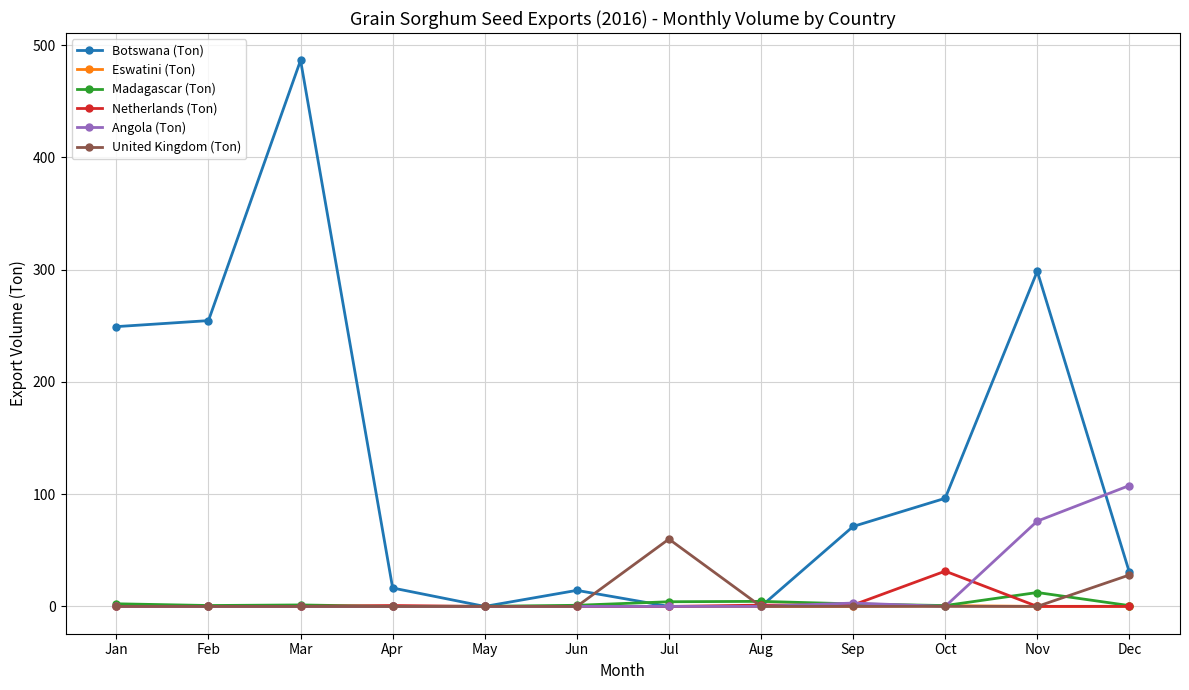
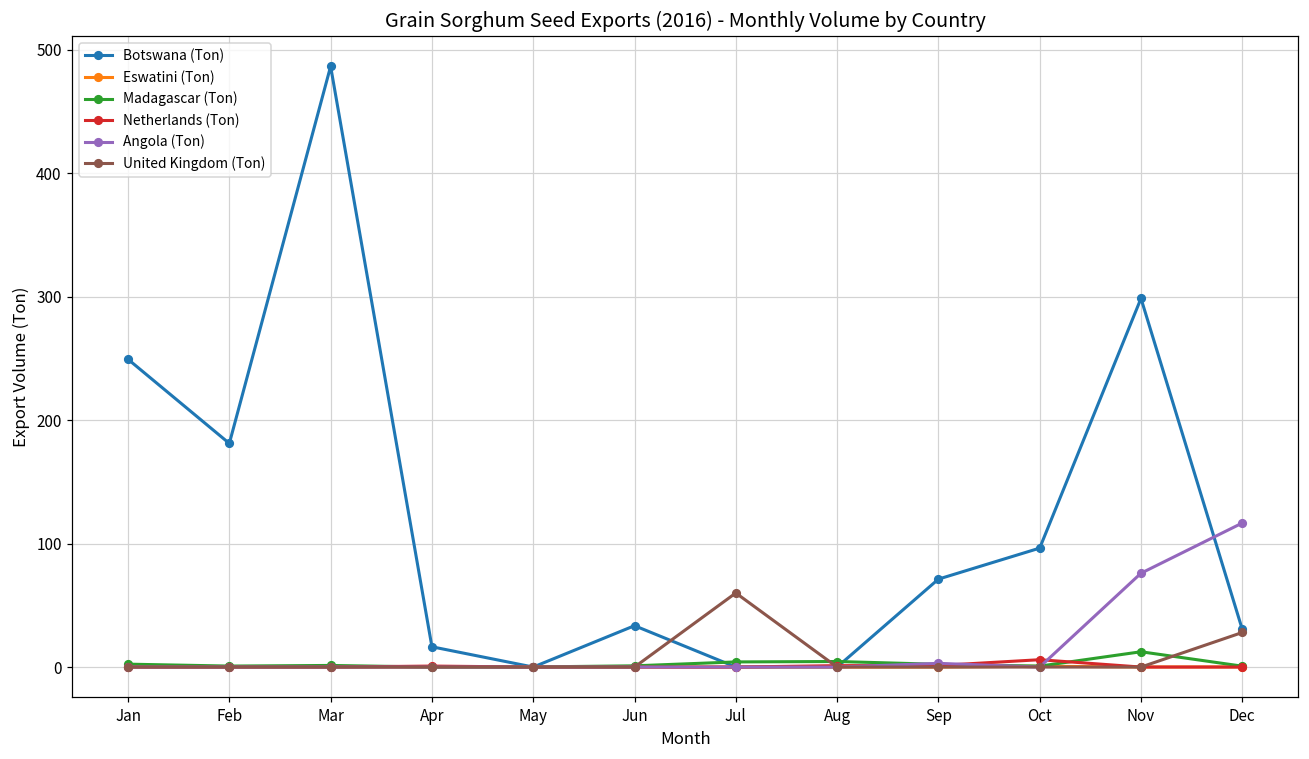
Botswana (Ton), Feb: 255 -> 181
Botswana (Ton), Jun: 14 -> 34
Netherlands (Ton), Oct: 31 -> 6
Angola (Ton), Dec: 108 -> 117
